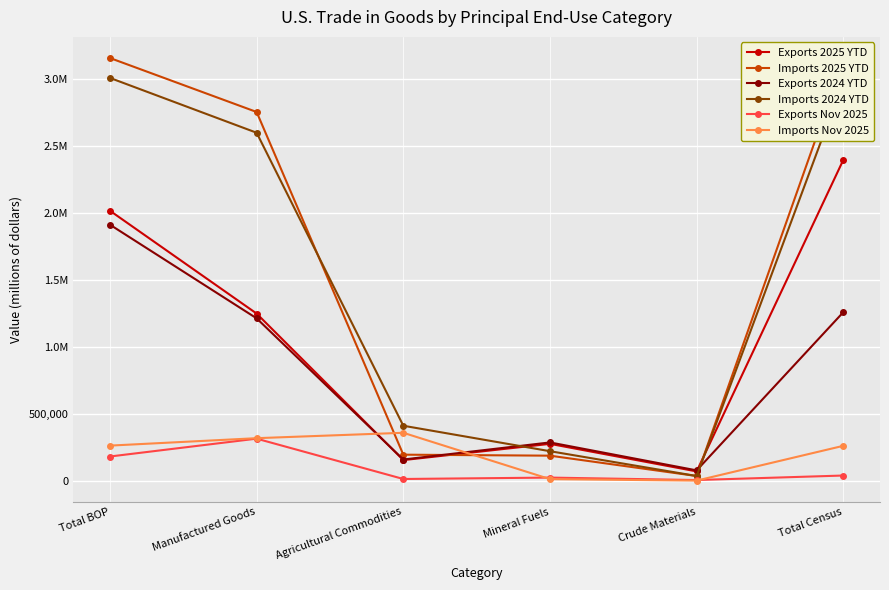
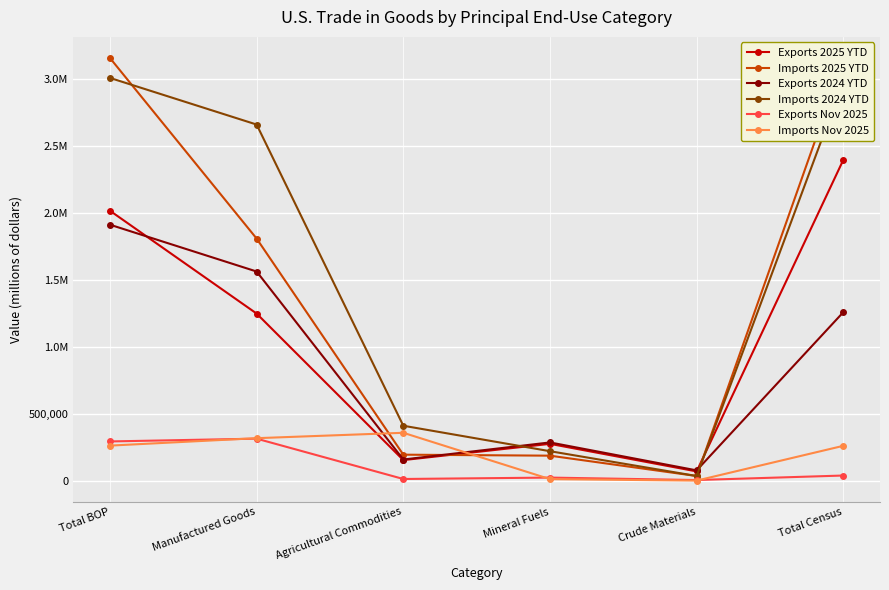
Exports Nov 2025, Total BOP: 180,000 -> 300,000
Imports 2025 YTD, Manufactured Goods: 2,750,000 -> 1,810,000
Exports 2024 YTD, Manufactured Goods: 1,210,000 -> 1,560,000
Imports 2024 YTD, Manufactured Goods: 2,600,000 -> 2,660,000
